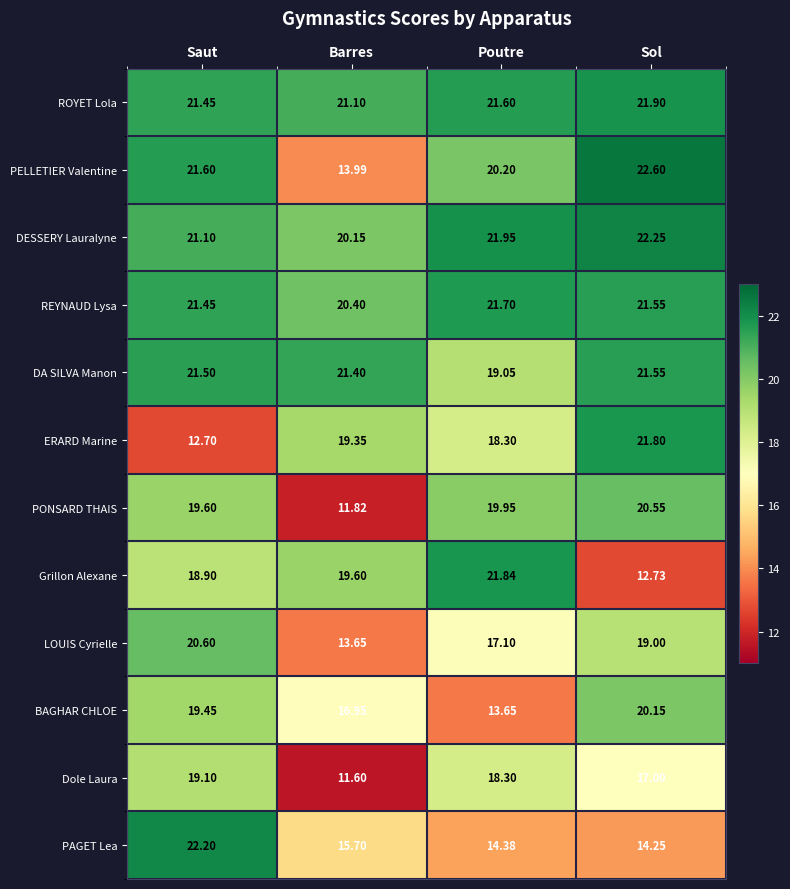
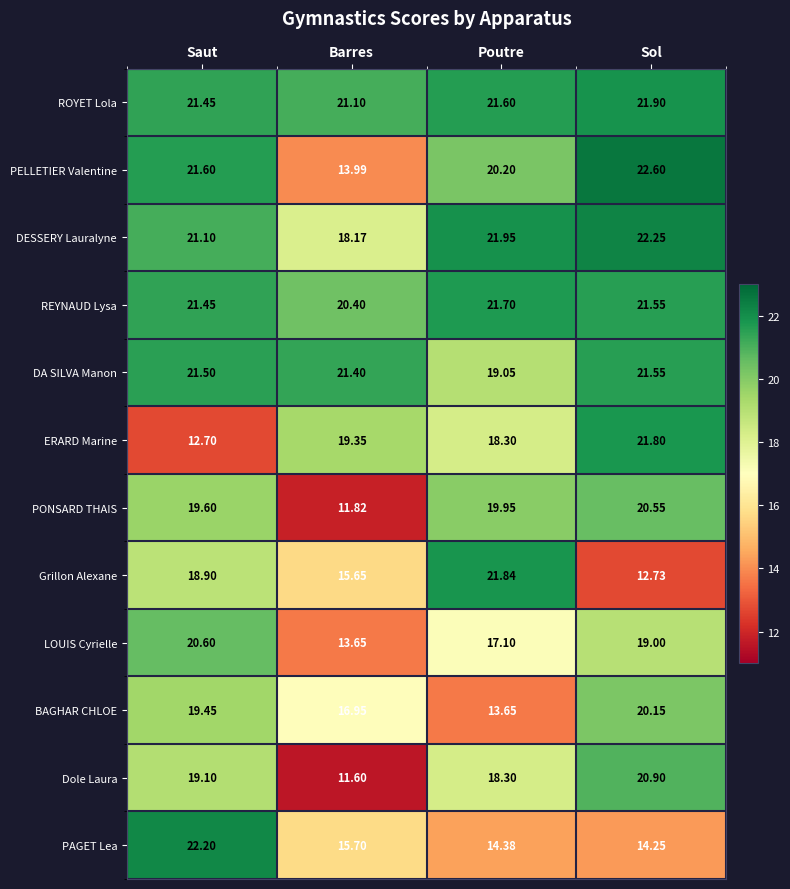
DESSERY Lauralyne, Barres: 20.15 -> 18.17
Grillon Alexane, Barres: 19.60 -> 15.65
Dole Laura, Sol: 17.00 -> 20.90
